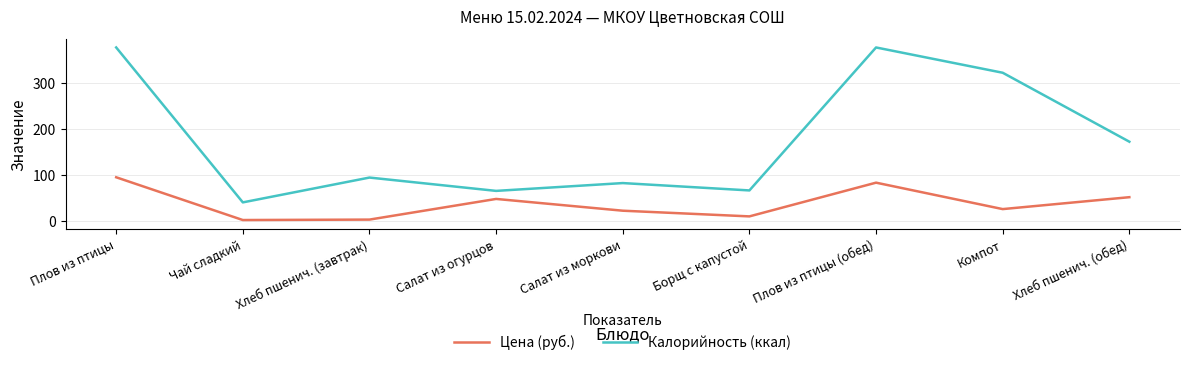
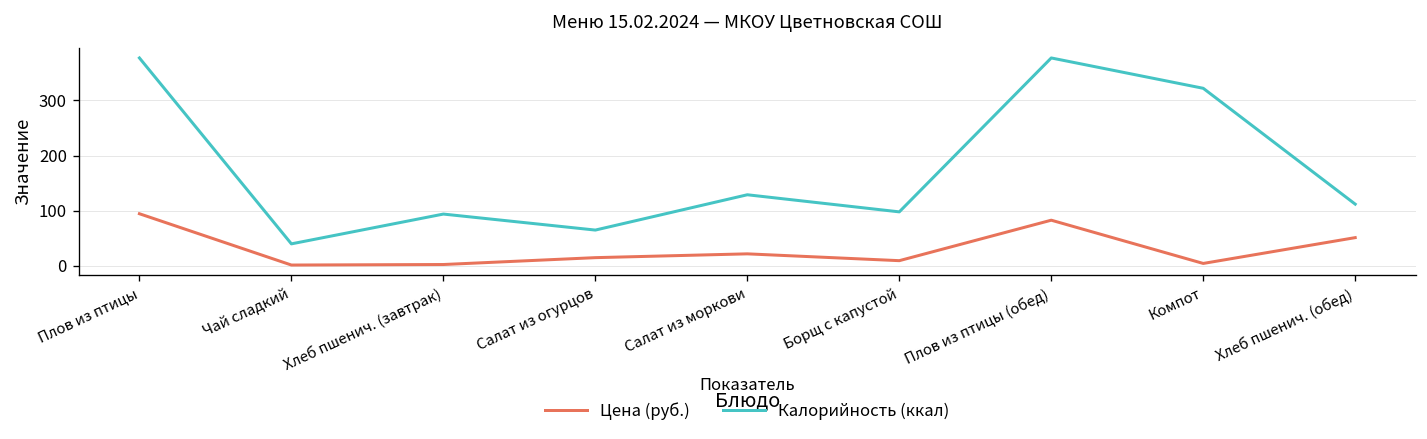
Цена (руб.), Салат из огурцов: 50 -> 20
Калорийность (ккал), Салат из моркови: 80 -> 130
Калорийность (ккал), Борщ с капустой: 70 -> 100
Цена (руб.), Компот: 30 -> 0
Калорийность (ккал), Хлеб пшенич. (обед): 170 -> 110
